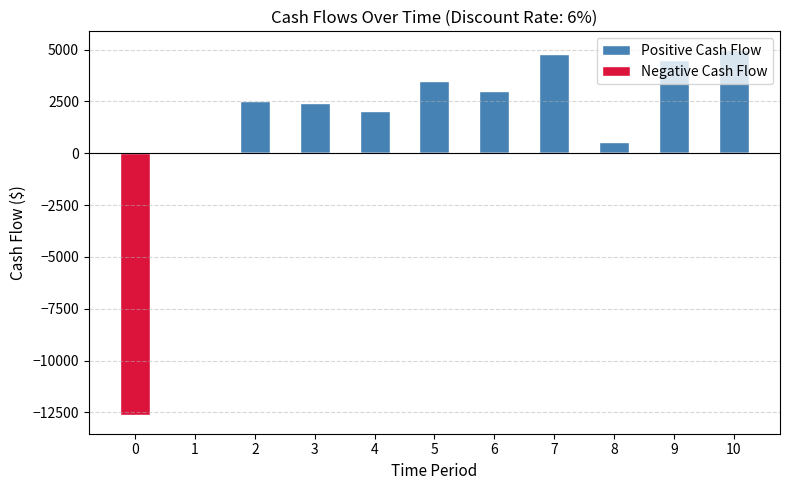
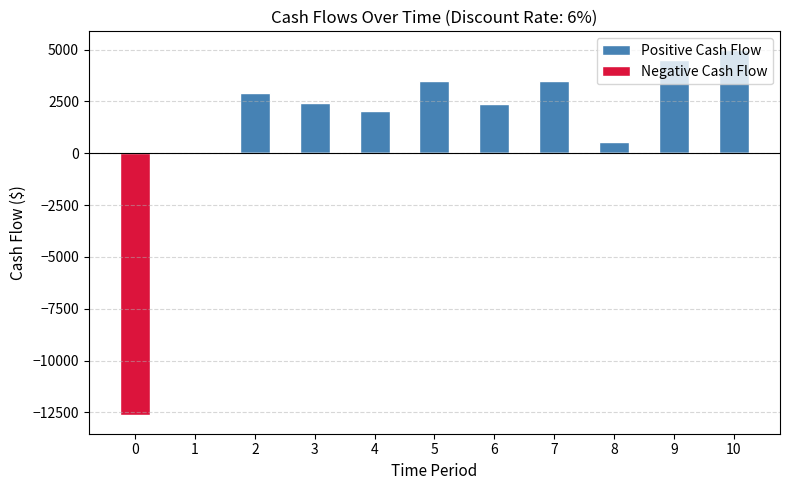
Positive Cash Flow, 2: 2500 -> 2900
Positive Cash Flow, 6: 3000 -> 2400
Positive Cash Flow, 7: 4800 -> 3500
